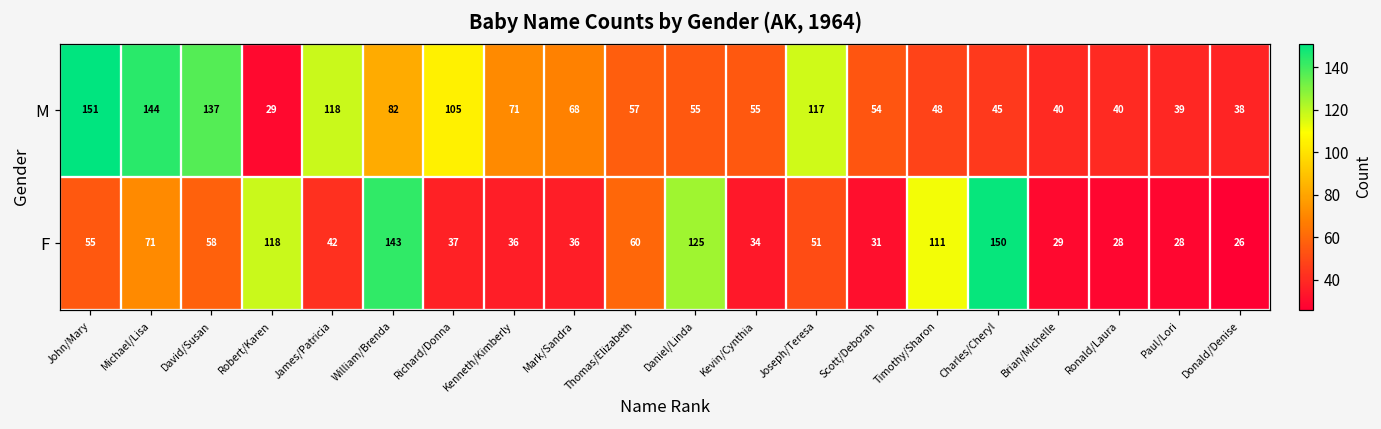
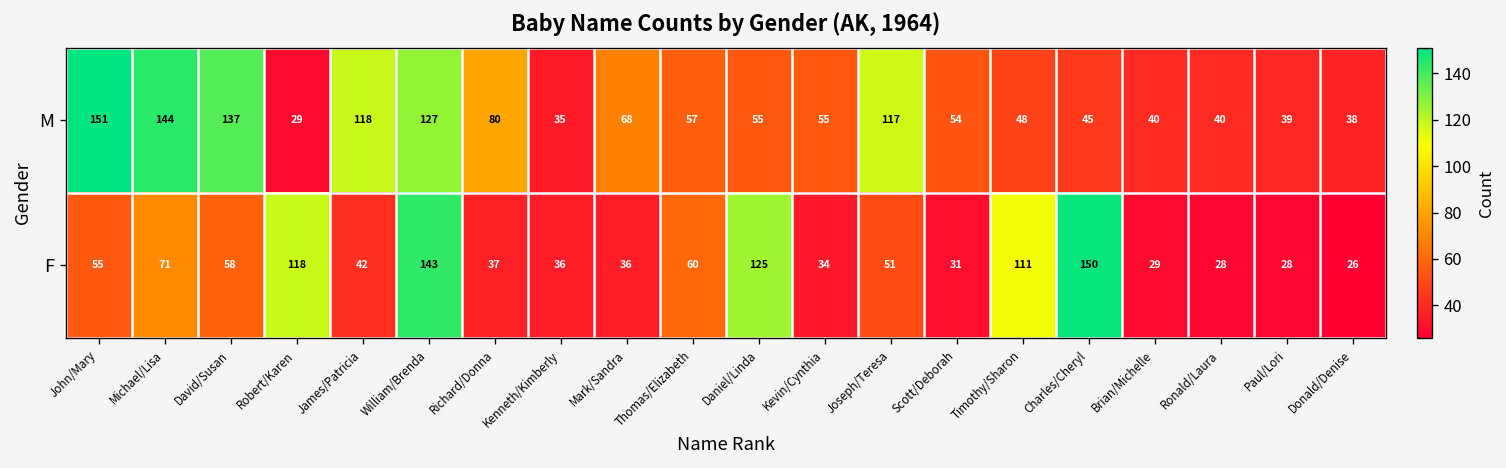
M, William/Brenda: 82 -> 127
M, Richard/Donna: 105 -> 80
M, Kenneth/Kimberly: 71 -> 35
